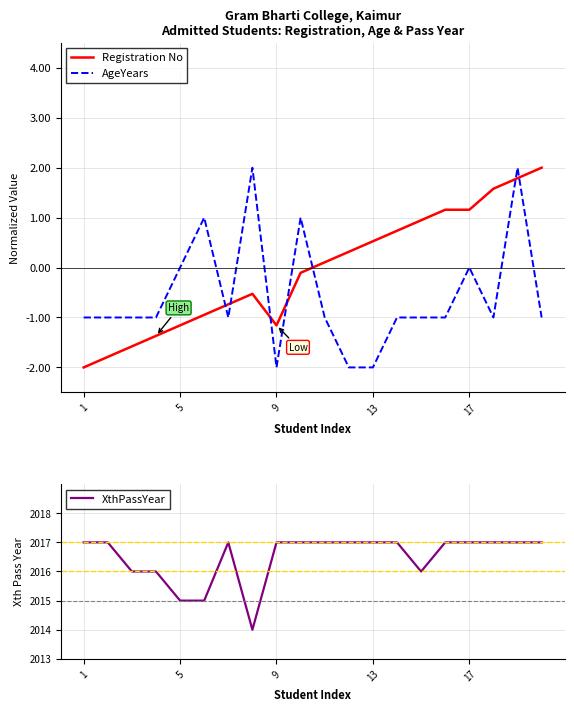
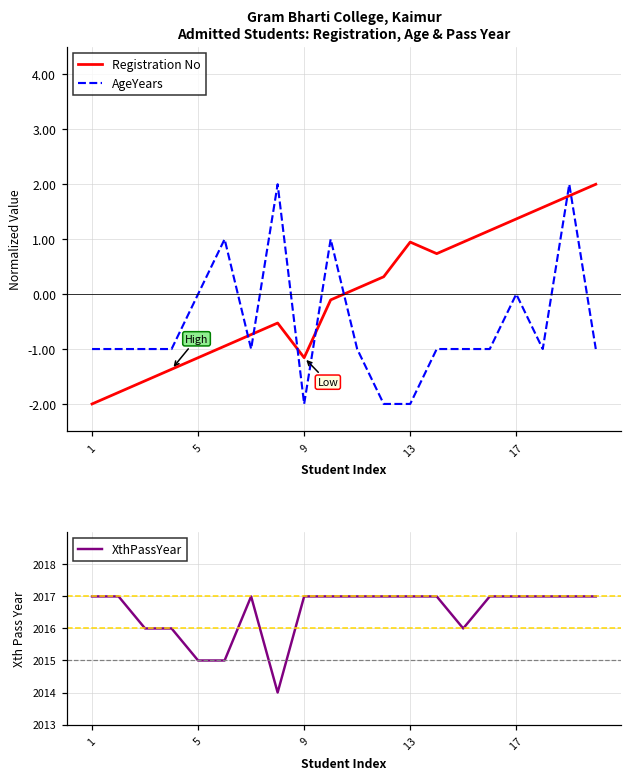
Gram Bharti College, Kaimur Admitted Students: Registration, Age & Pass Year, Registration No, 13: 0.5 -> 0.9
Gram Bharti College, Kaimur Admitted Students: Registration, Age & Pass Year, Registration No, 17: 1.2 -> 1.4
